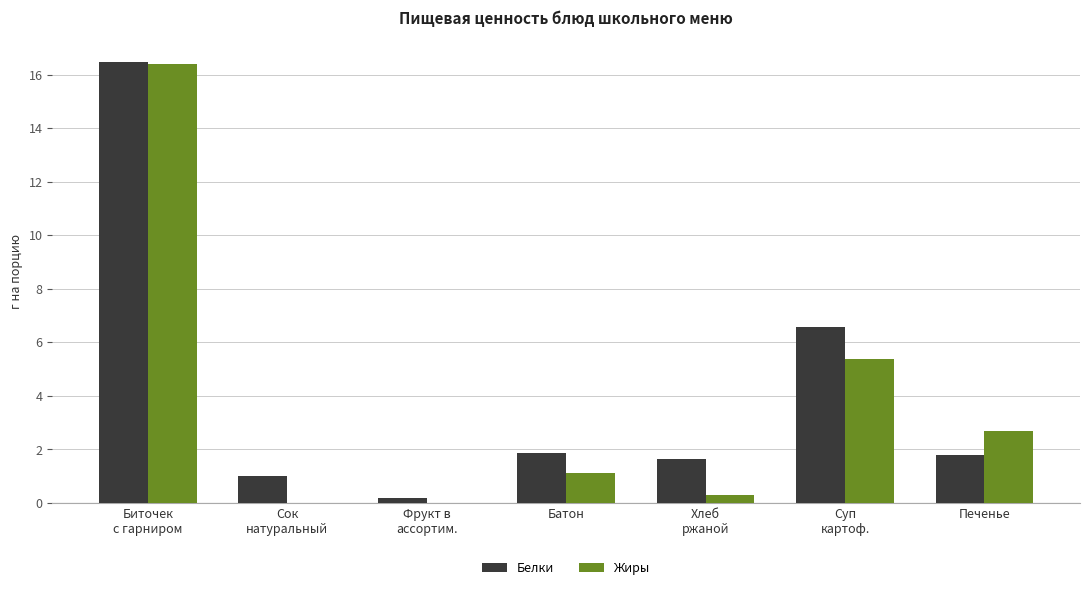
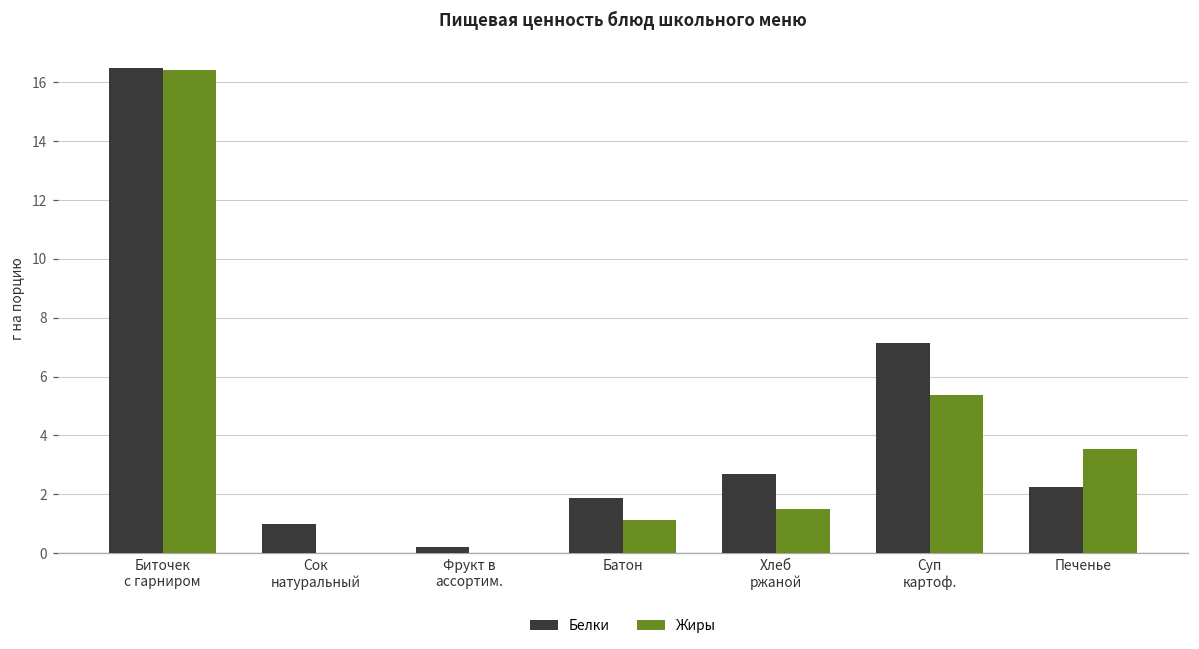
Белки, Хлеб ржаной: 1.7 -> 2.7
Жиры, Хлеб ржаной: 0.3 -> 1.5
Белки, Суп картоф.: 6.6 -> 7.1
Белки, Печенье: 1.8 -> 2.3
Жиры, Печенье: 2.7 -> 3.5
